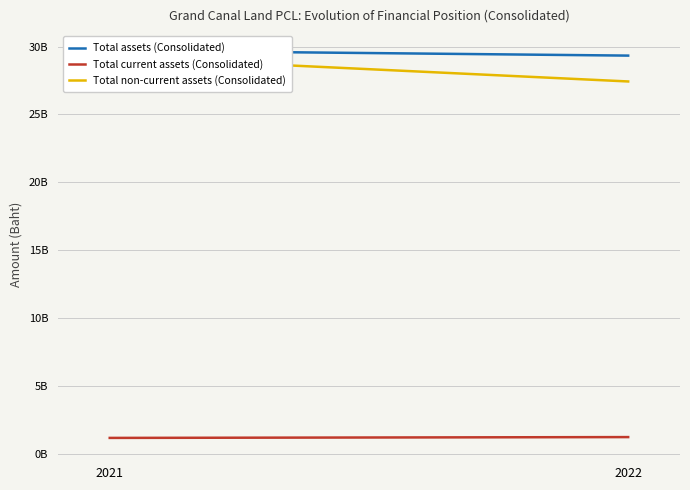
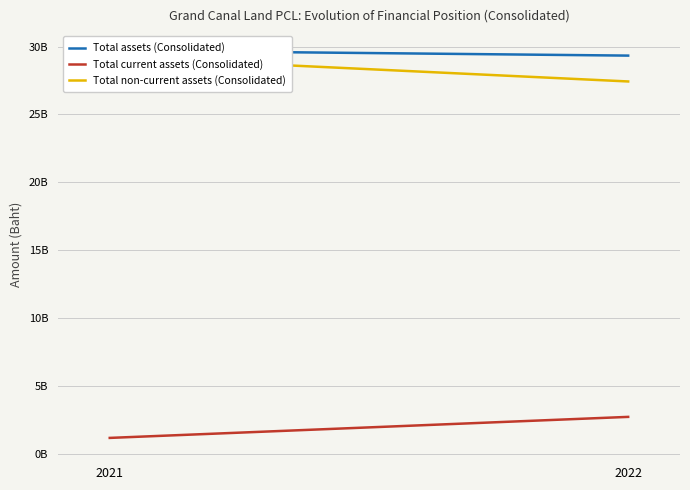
Total current assets (Consolidated), 2022: 1200000000 -> 2700000000
